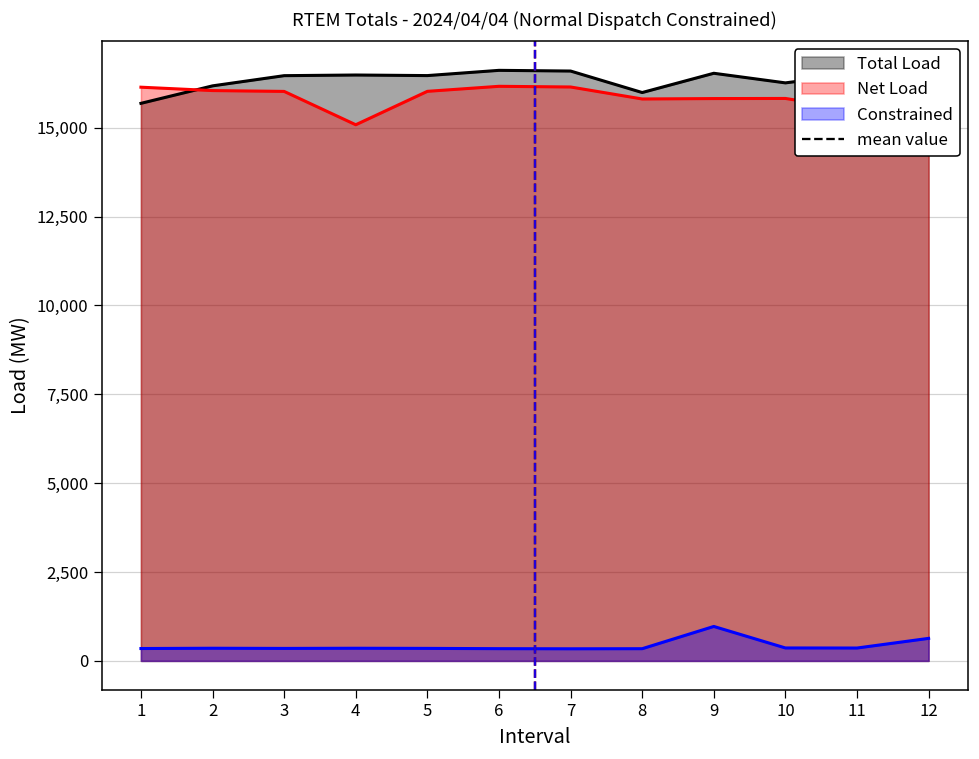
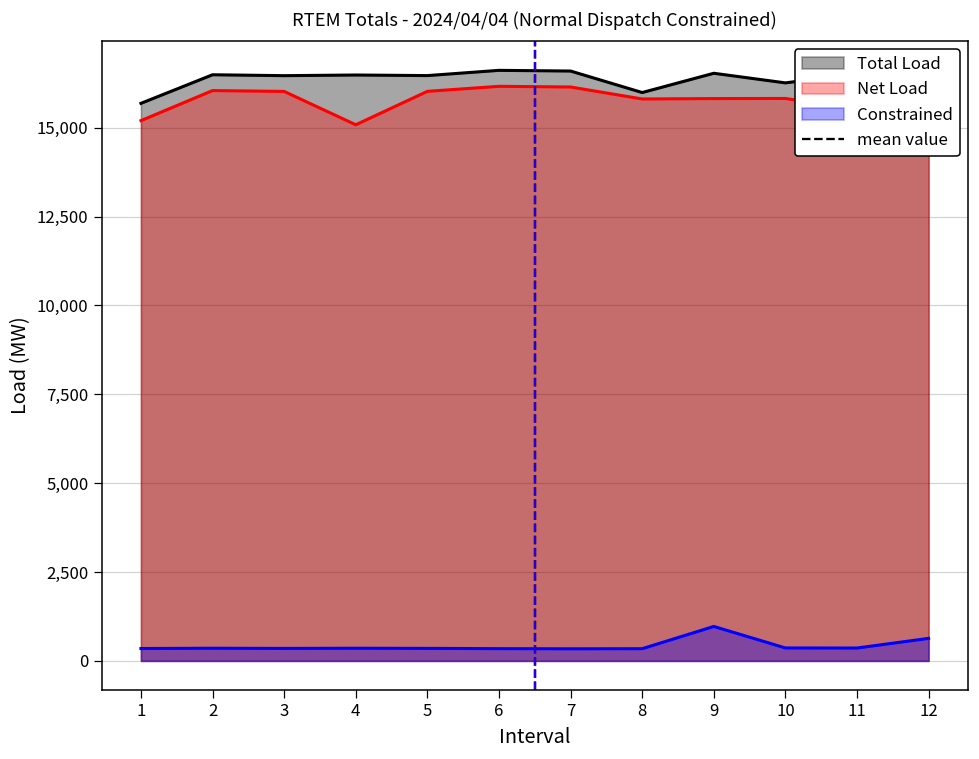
Net Load, 1: 16,100 -> 15,200
Total Load, 2: 16,200 -> 16,500
